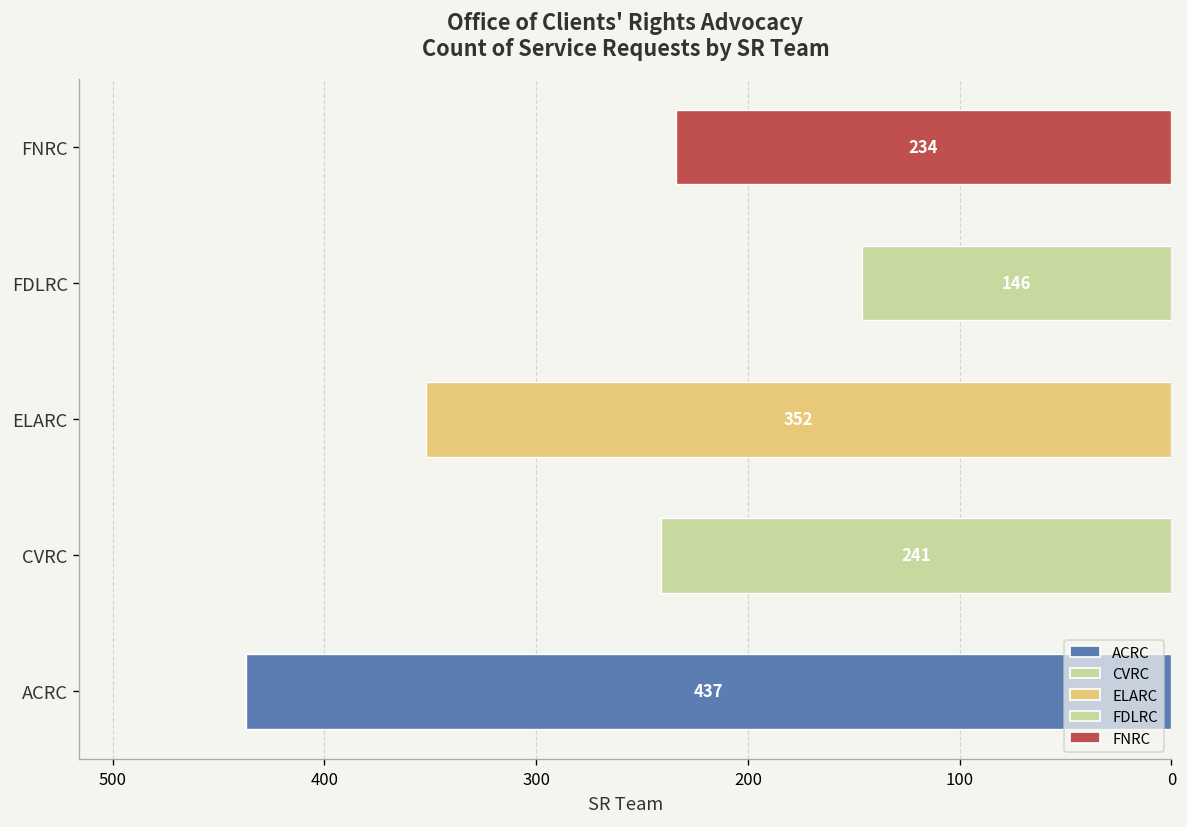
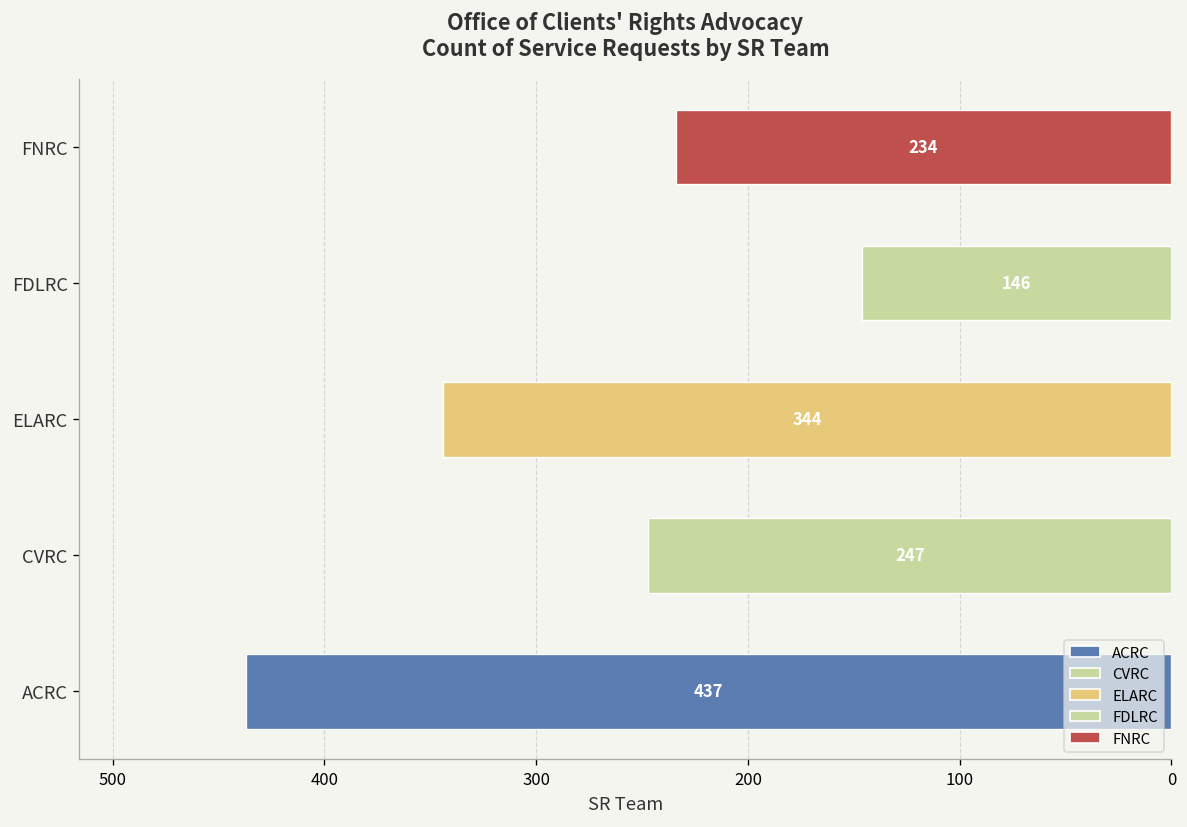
ELARC: 352 -> 344
CVRC: 241 -> 247
